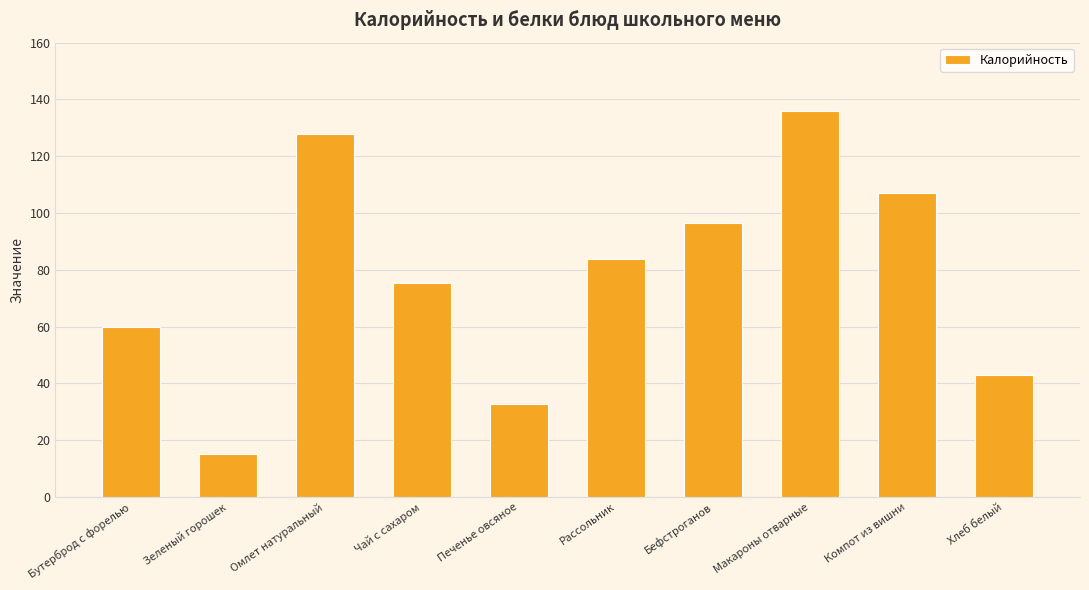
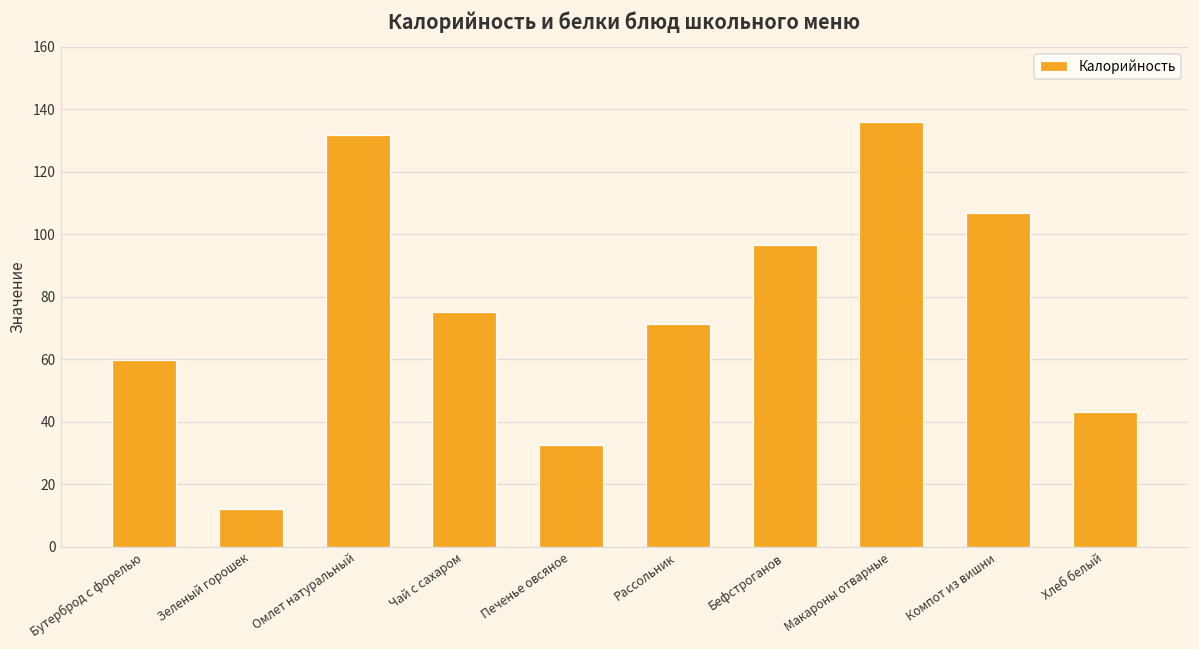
Зеленый горошек: 15 -> 12
Омлет натуральный: 128 -> 132
Рассольник: 84 -> 71
